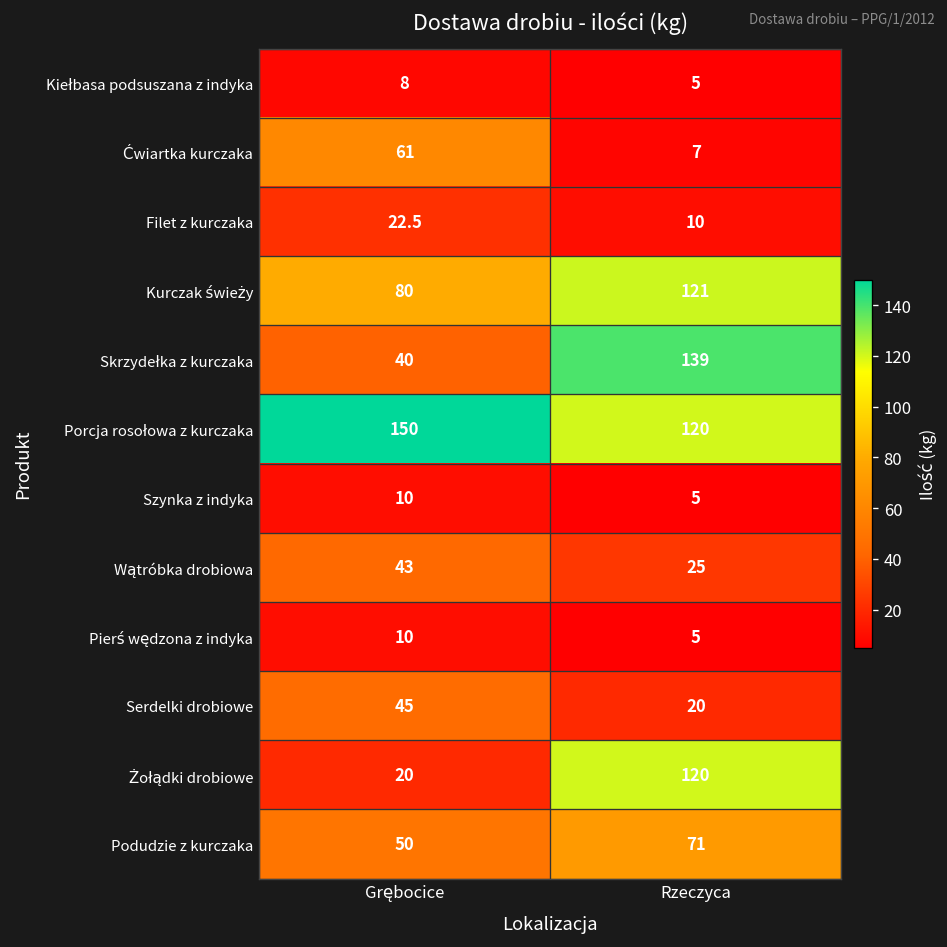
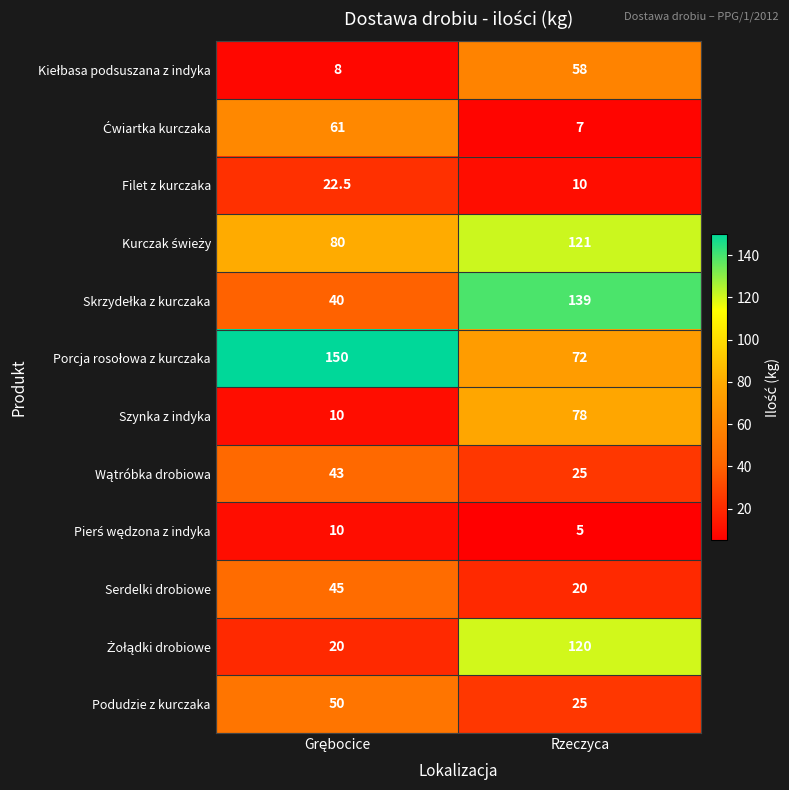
Kiełbasa podsuszana z indyka, Rzeczyca: 5 -> 58
Porcja rosołowa z kurczaka, Rzeczyca: 120 -> 72
Szynka z indyka, Rzeczyca: 5 -> 78
Podudzie z kurczaka, Rzeczyca: 71 -> 25
